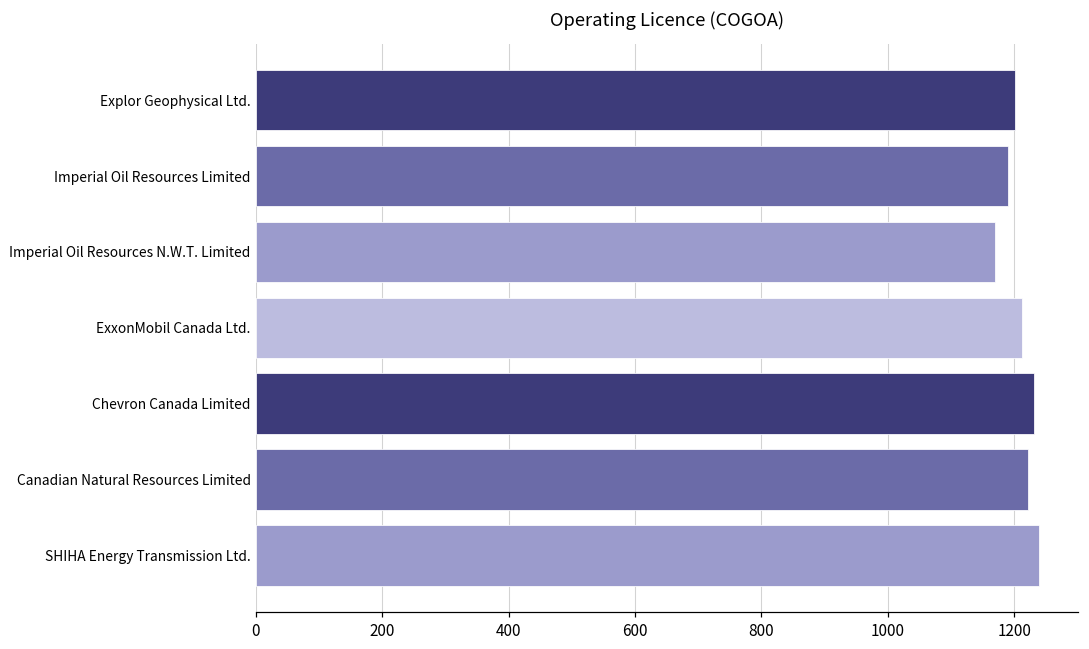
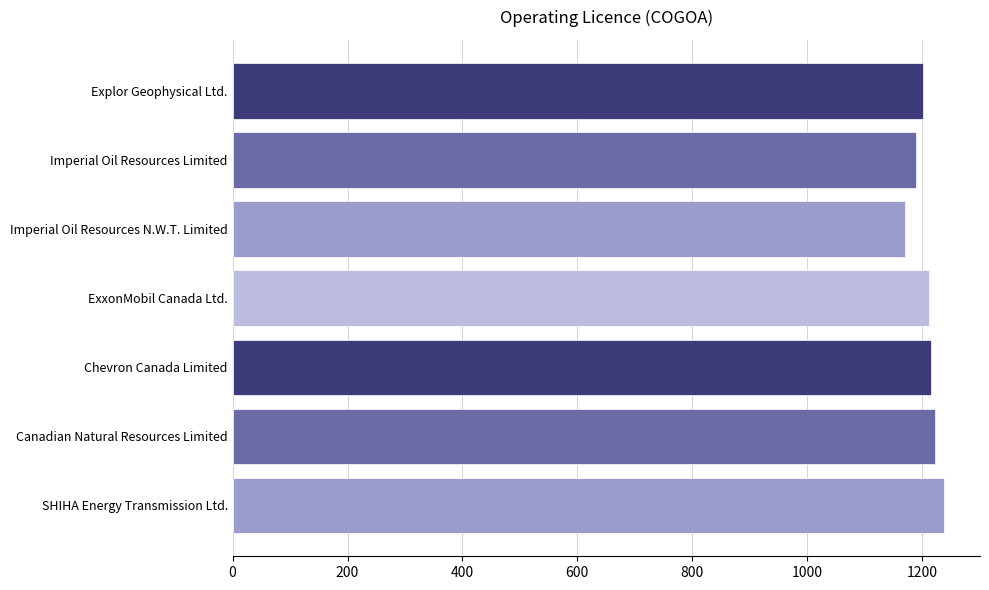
Chevron Canada Limited: 1230 -> 1220
